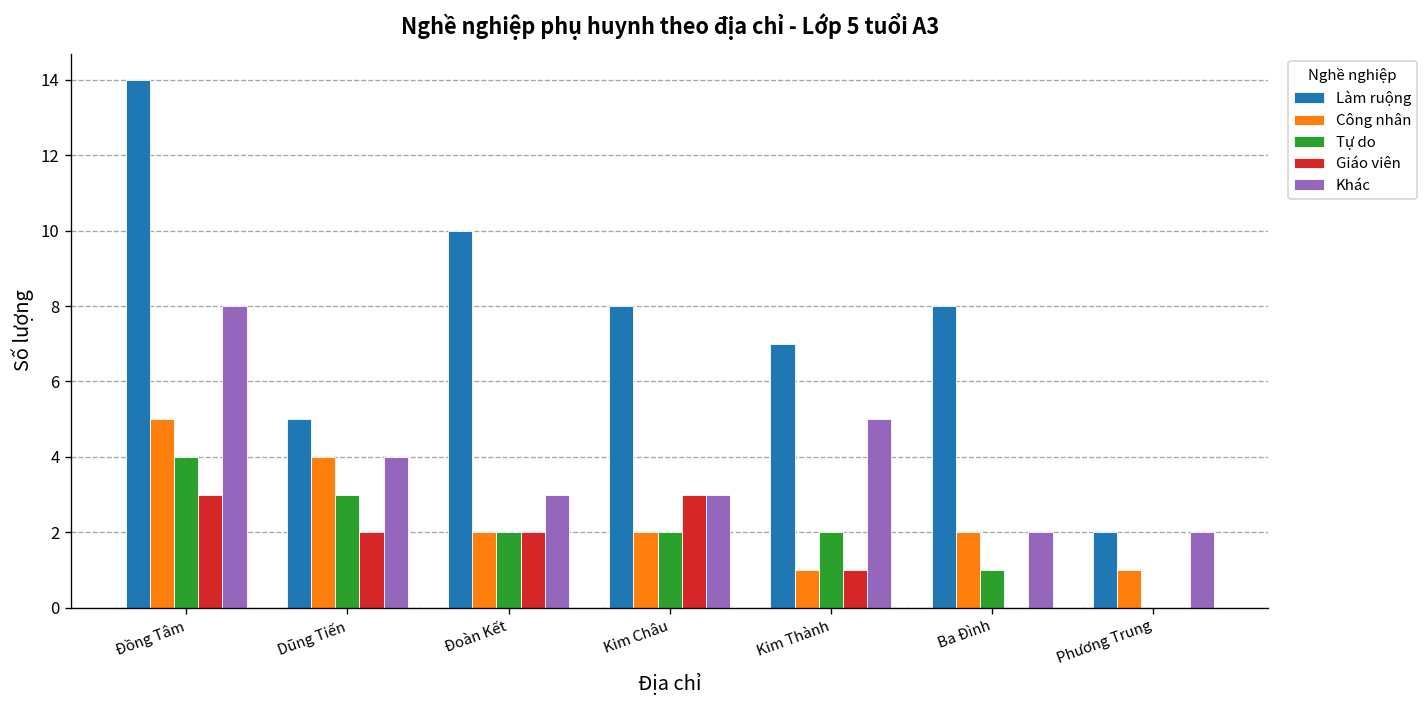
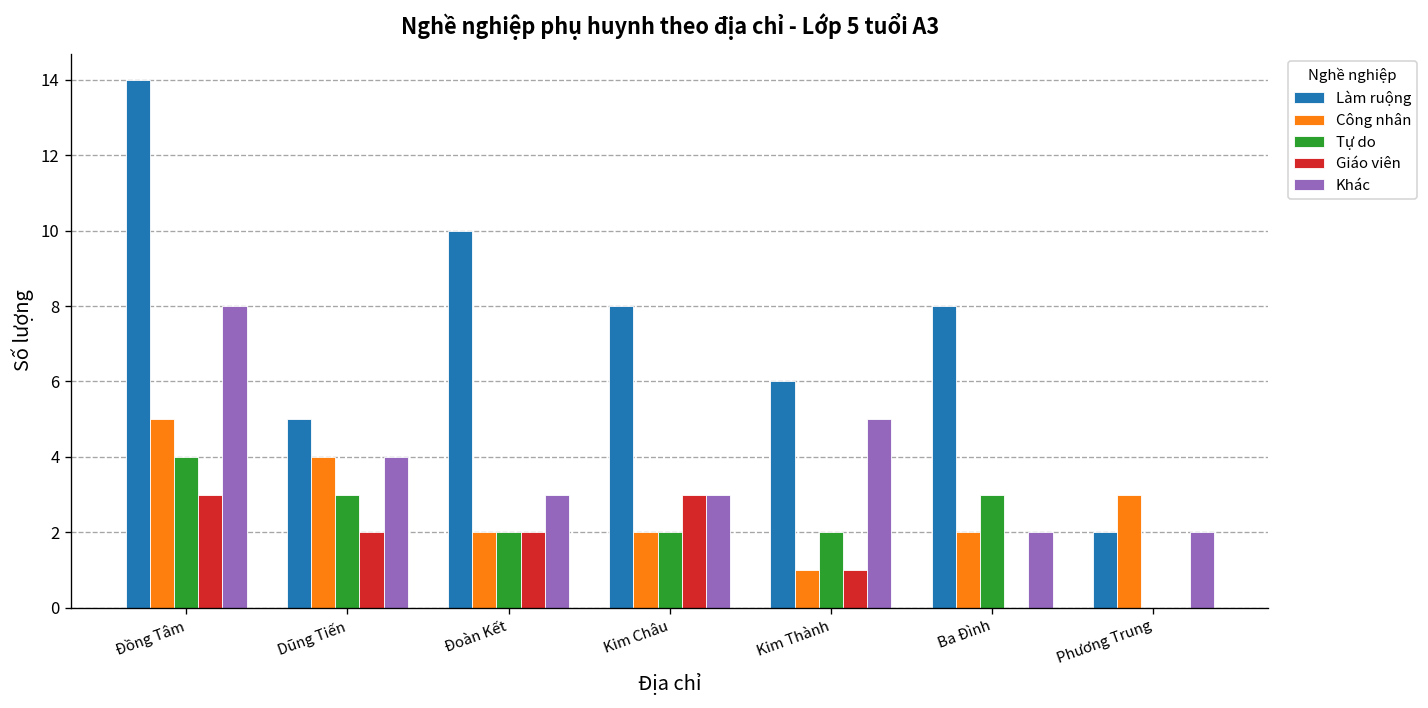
Làm ruộng, Kim Thành: 7 -> 6
Tự do, Ba Đình: 1 -> 3
Công nhân, Phương Trung: 1 -> 3
